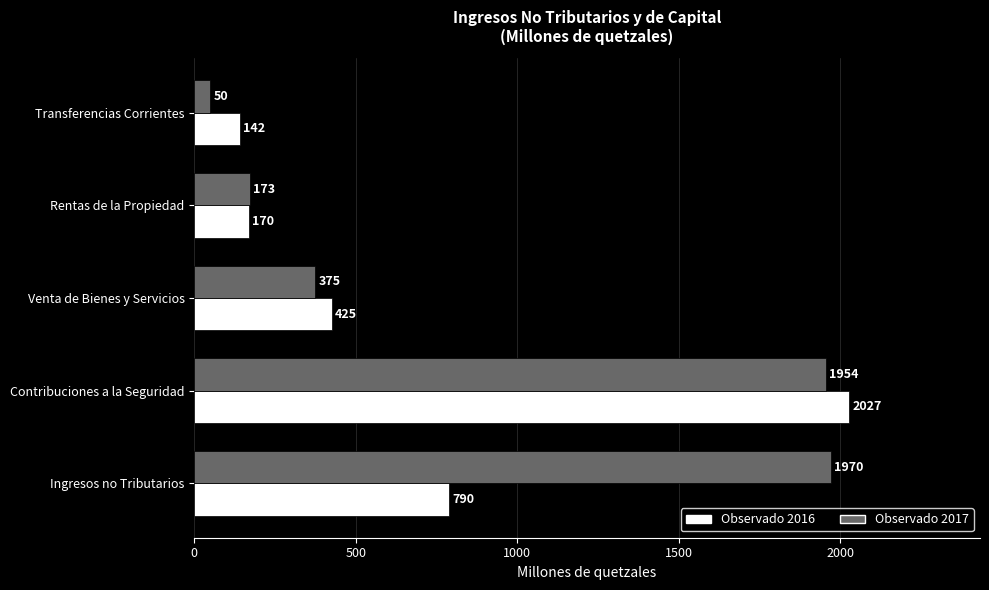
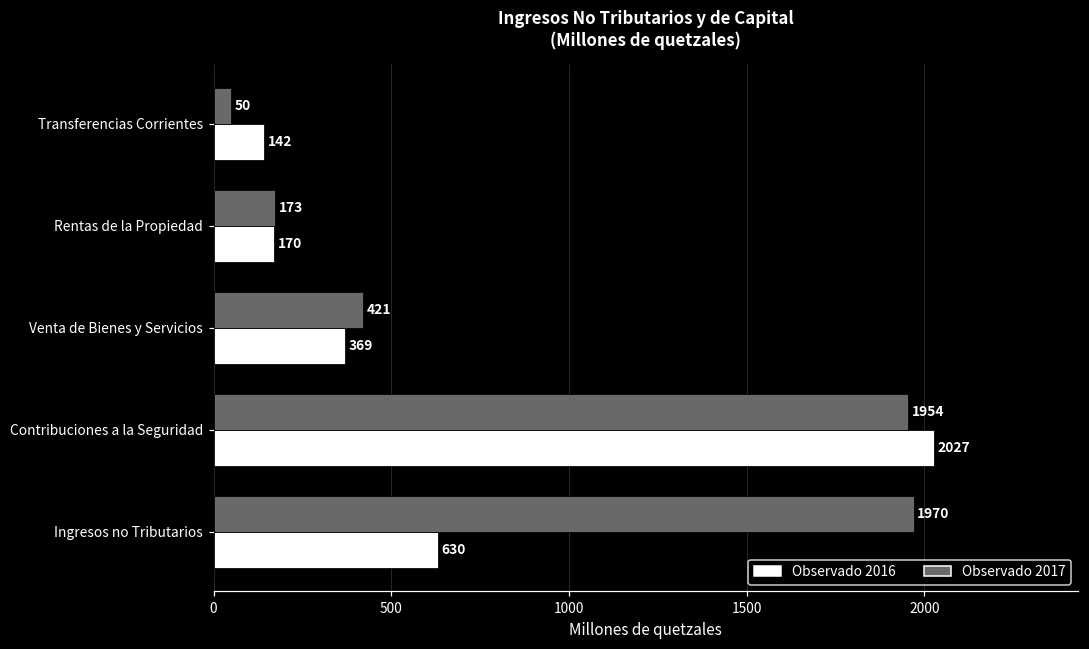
Observado 2017, Venta de Bienes y Servicios: 375 -> 421
Observado 2016, Venta de Bienes y Servicios: 425 -> 369
Observado 2016, Ingresos no Tributarios: 790 -> 630
